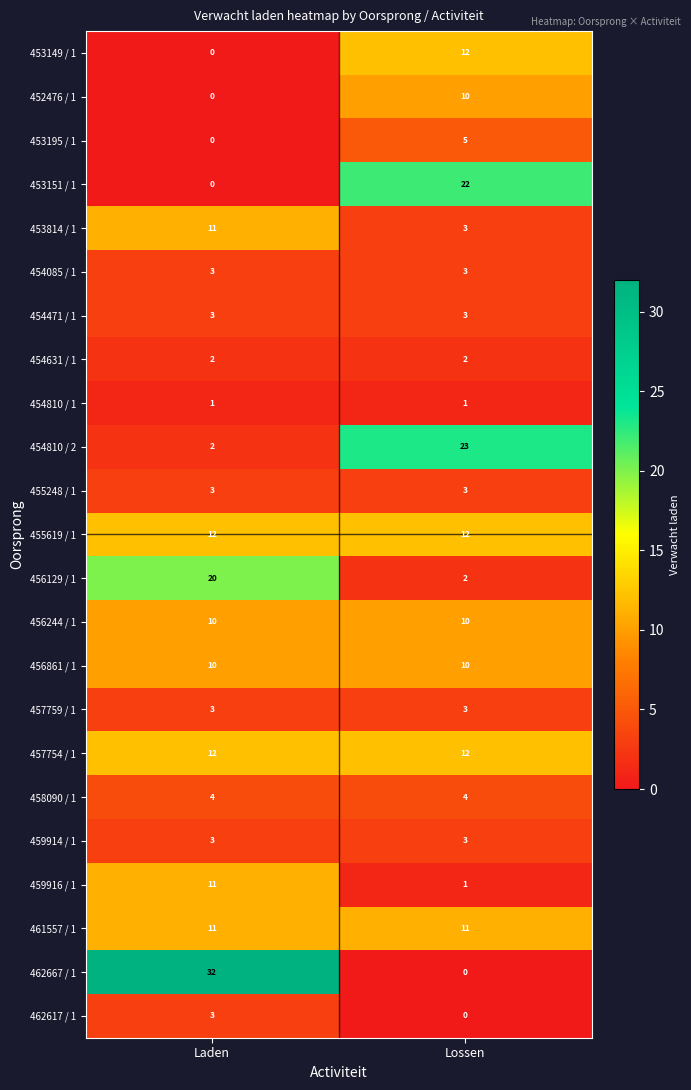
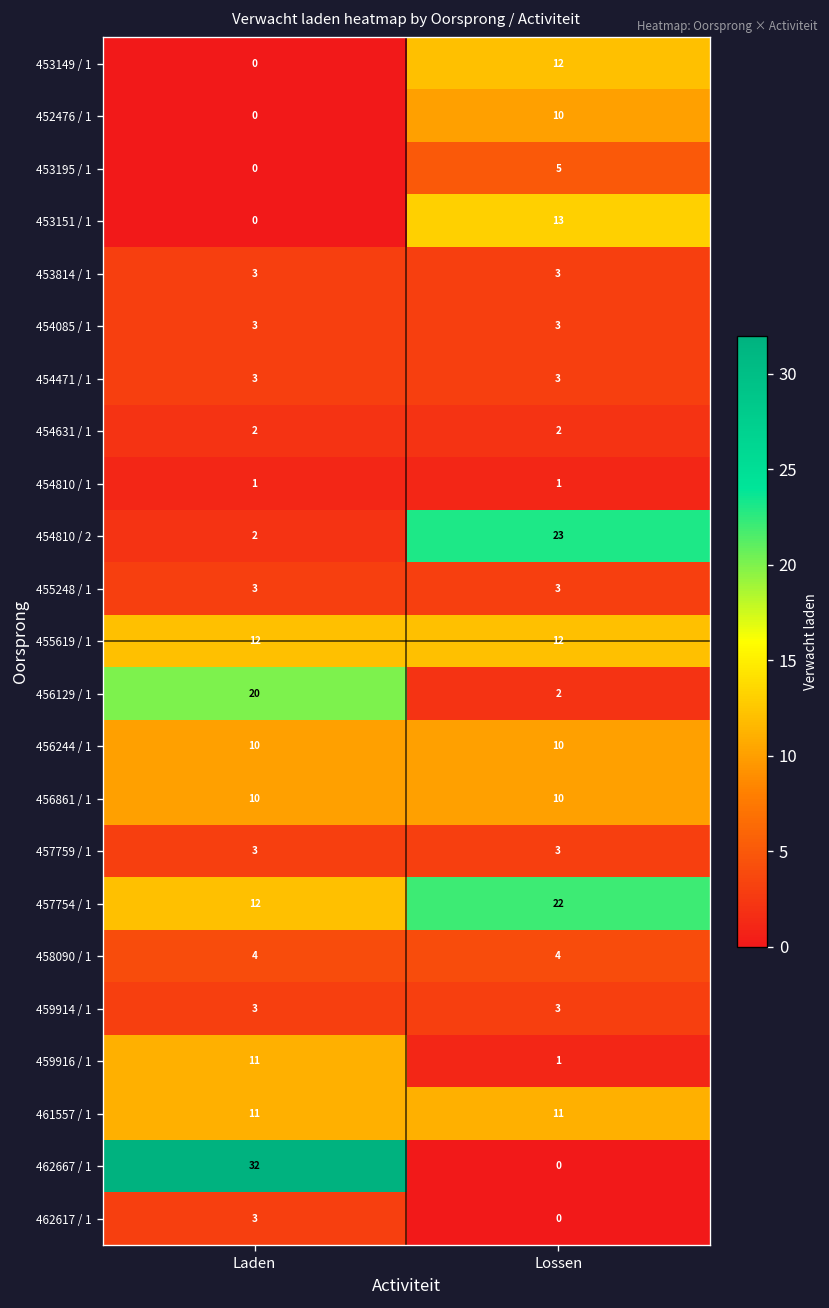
453151 / 1, Lossen: 22 -> 13
453814 / 1, Laden: 11 -> 3
457754 / 1, Lossen: 12 -> 22
